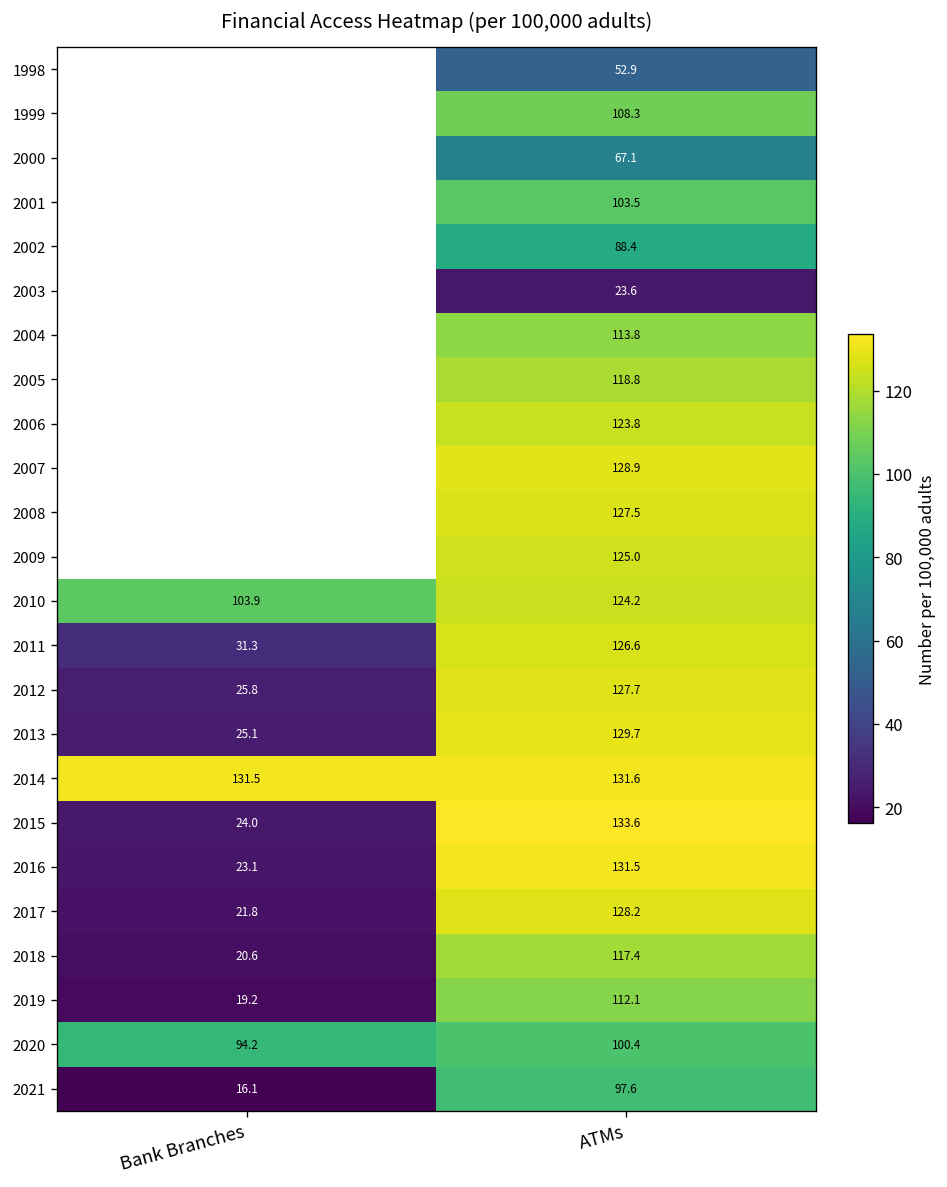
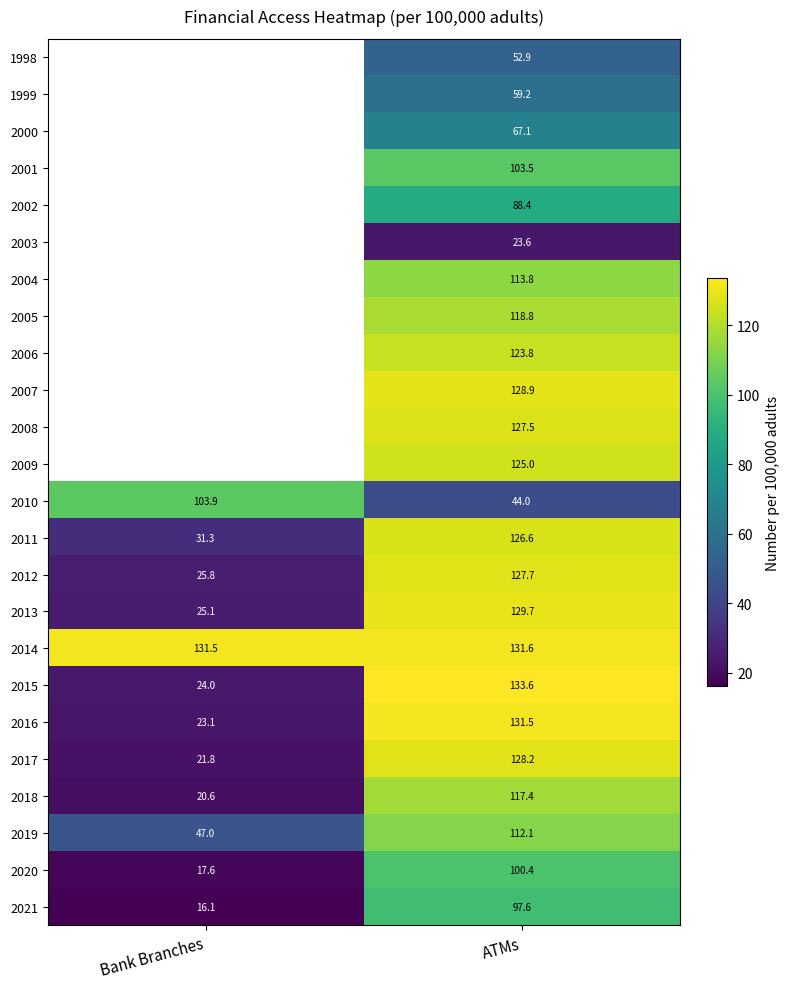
1999, ATMs: 108.3 -> 59.2
2010, ATMs: 124.2 -> 44.0
2019, Bank Branches: 19.2 -> 47.0
2020, Bank Branches: 94.2 -> 17.6
